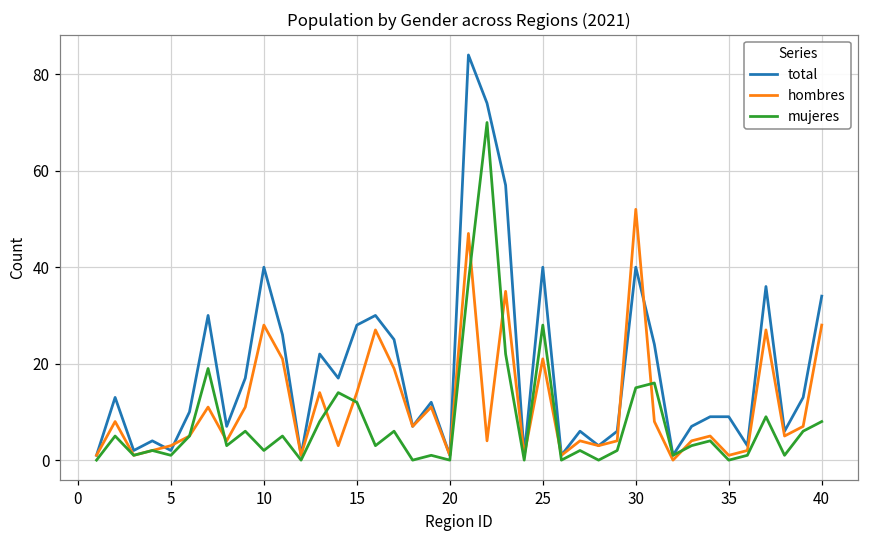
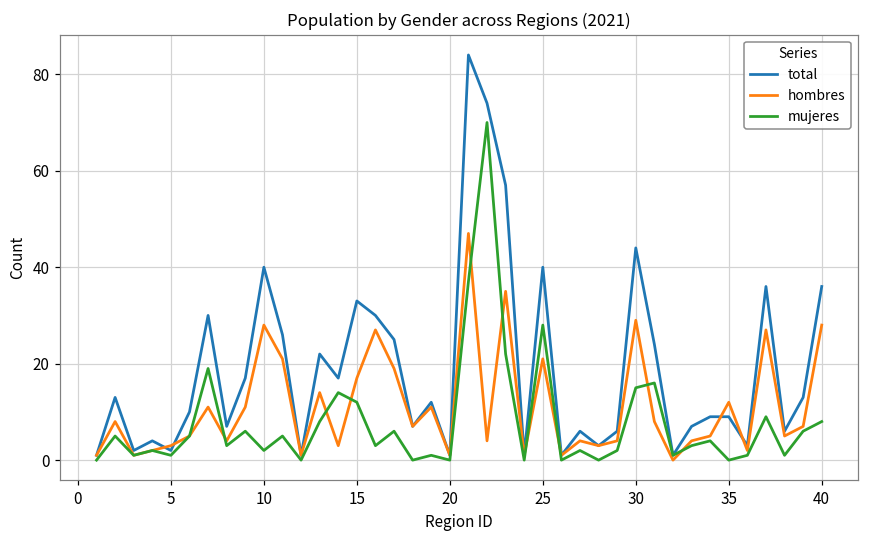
total, 15: 28 -> 33
hombres, 15: 14 -> 17
total, 30: 40 -> 44
hombres, 30: 52 -> 29
hombres, 35: 1 -> 12
total, 40: 34 -> 36
